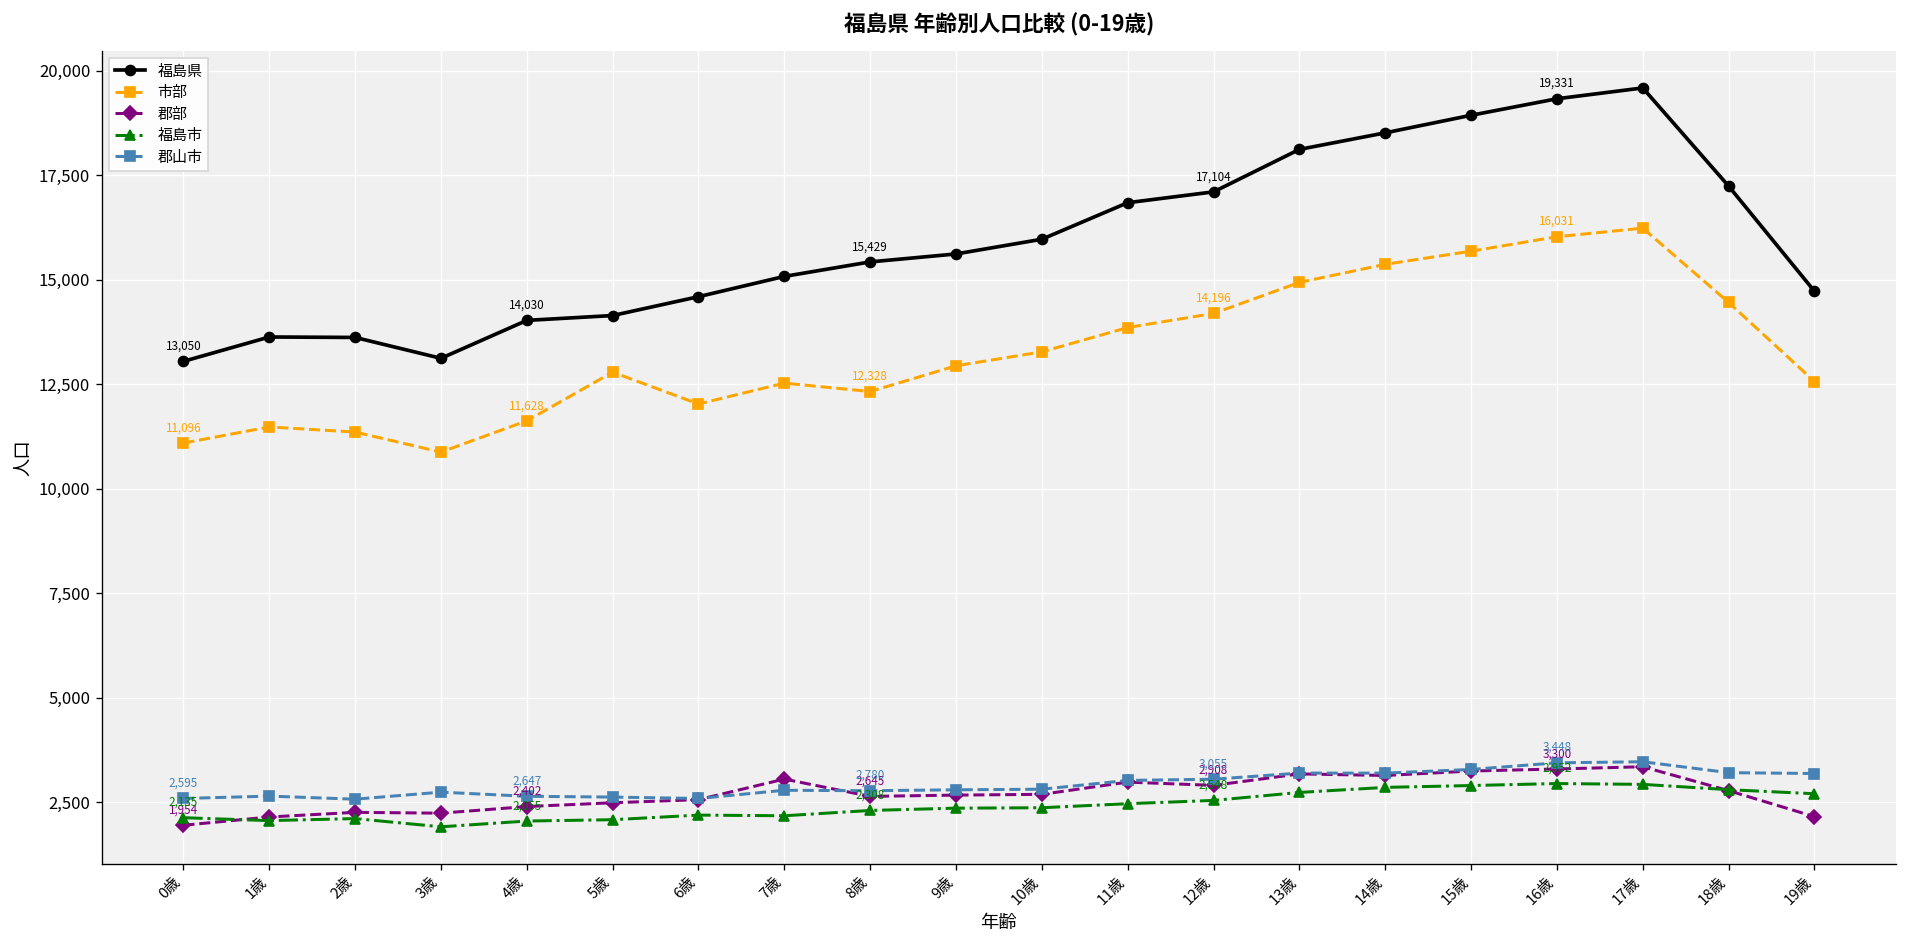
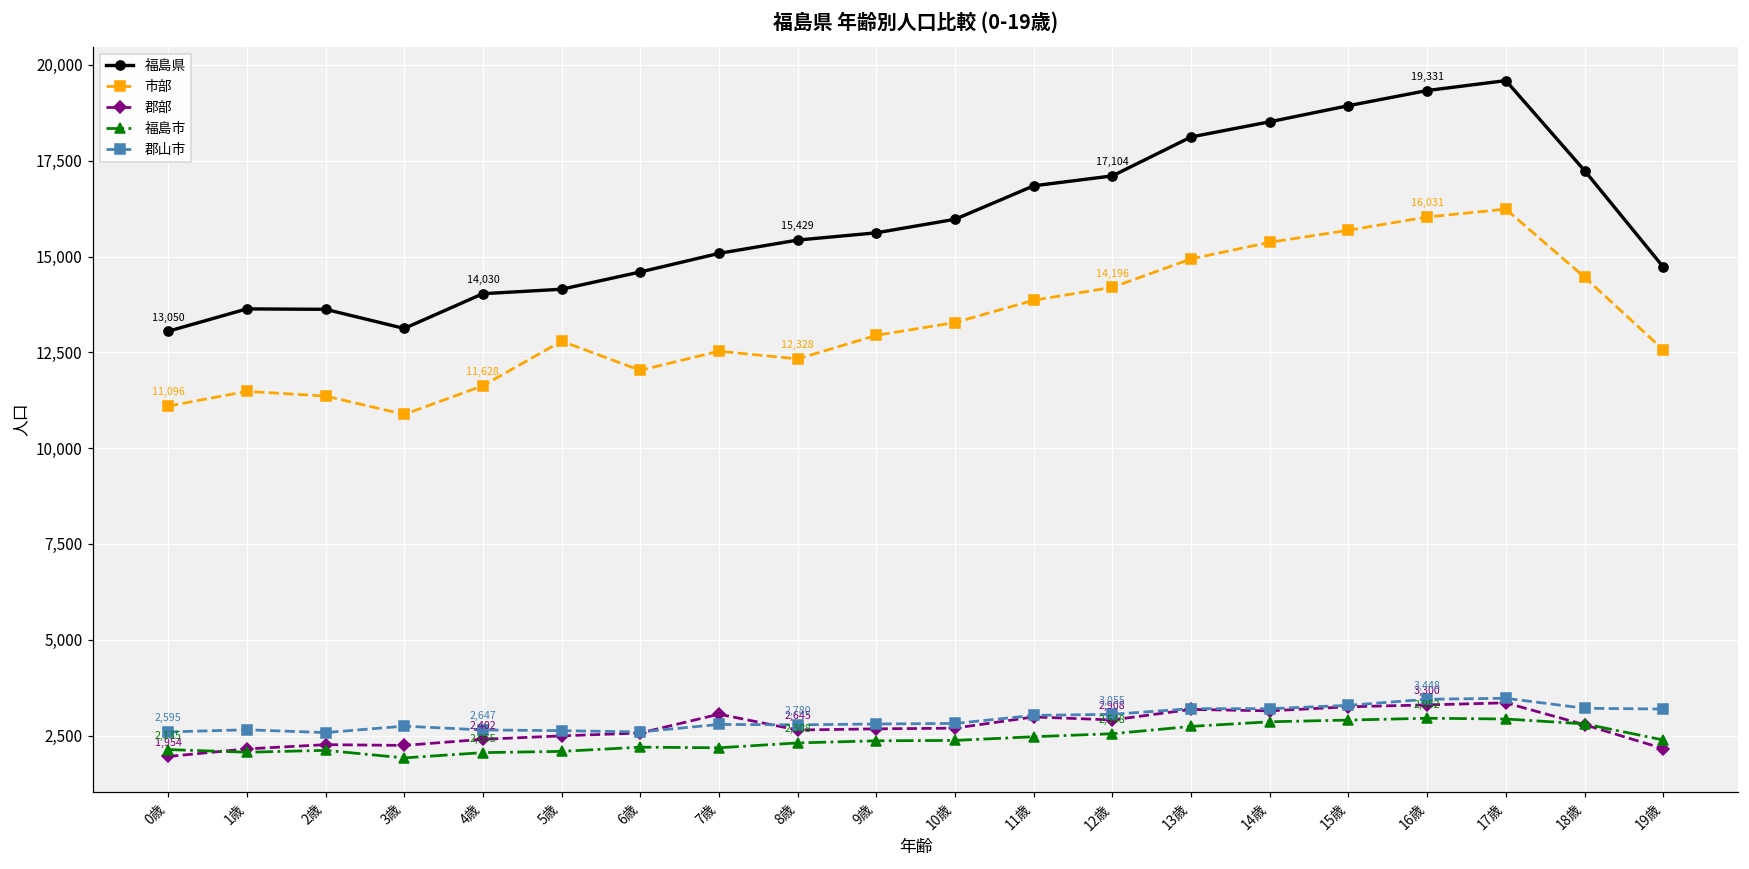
福島市, 19歳: 2,700 -> 2,400
